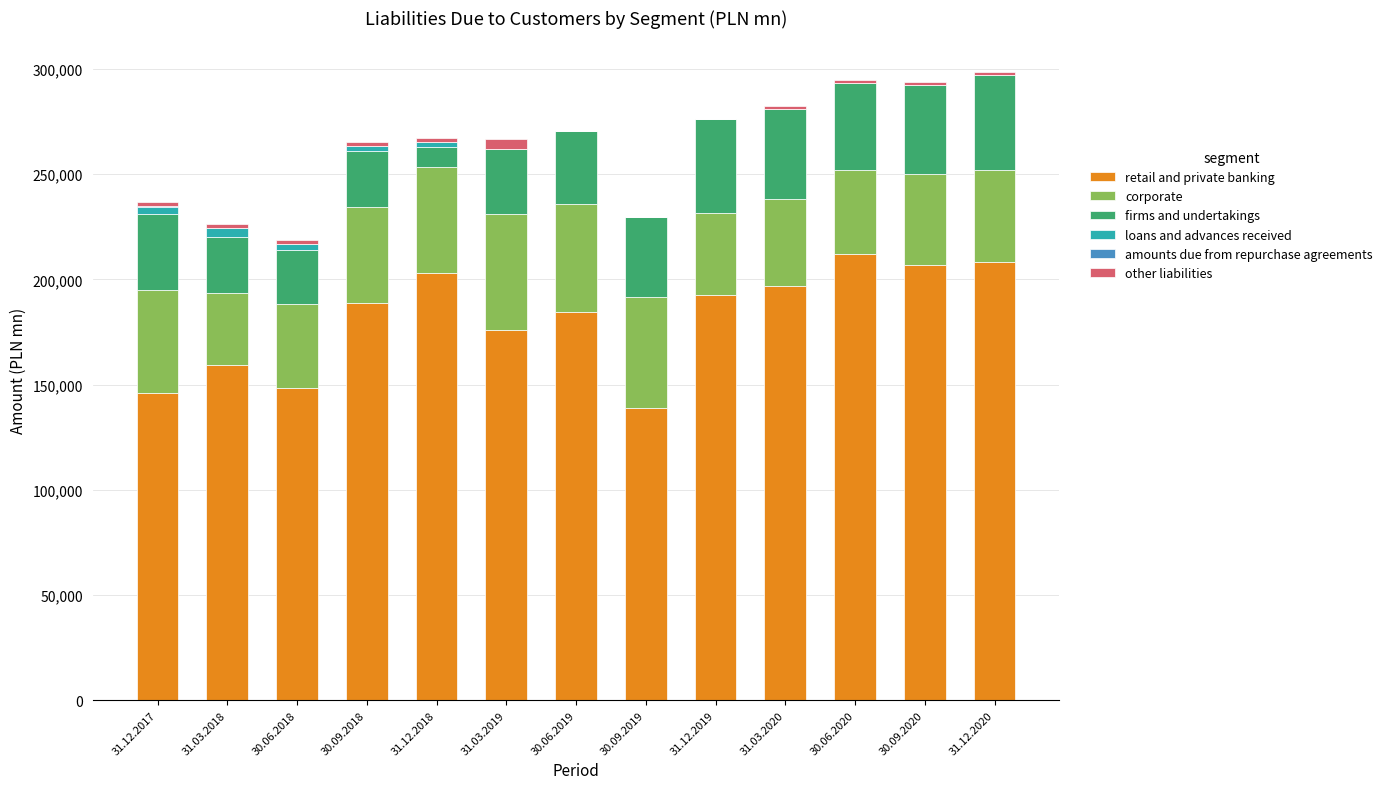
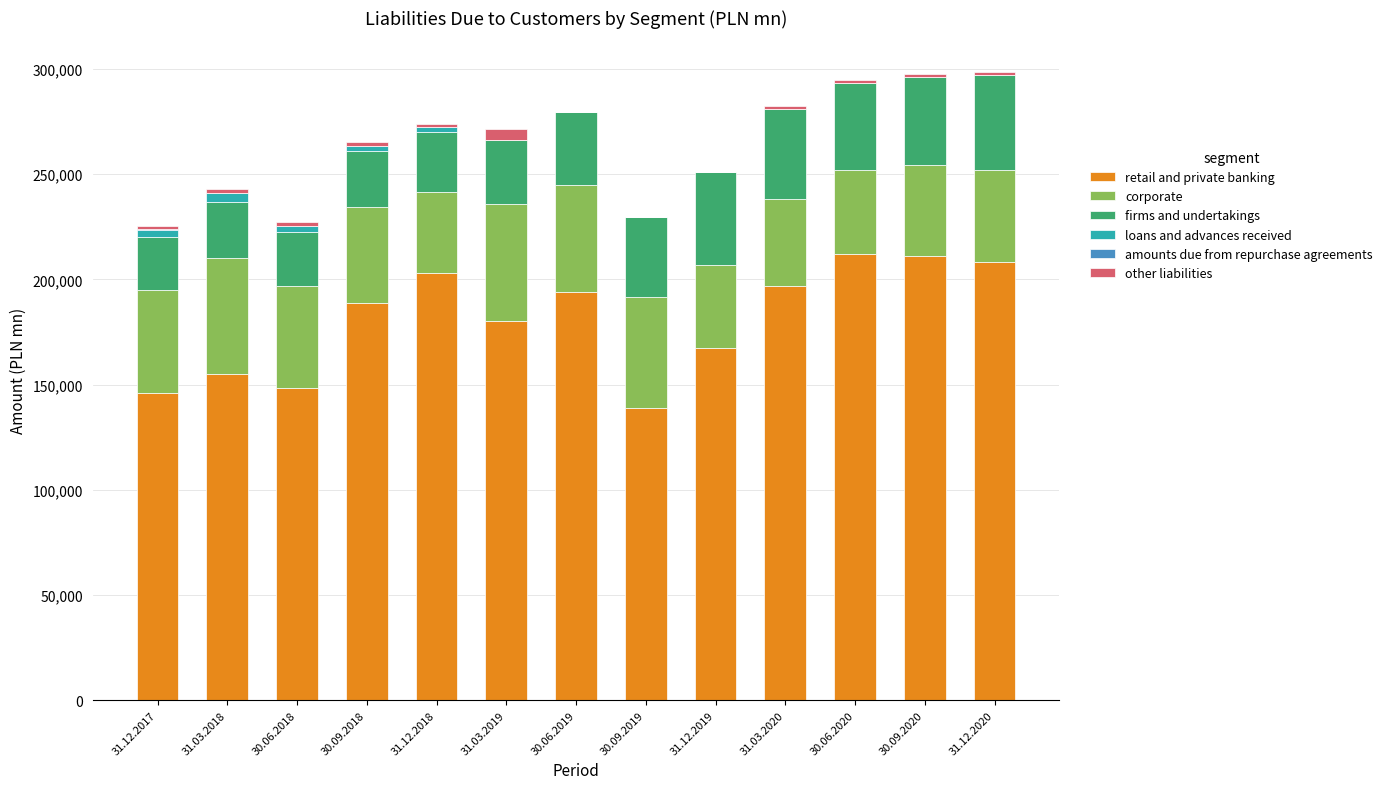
firms and undertakings, 31.12.2017: 36,000 -> 25,000
retail and private banking, 31.03.2018: 159,000 -> 155,000
corporate, 31.03.2018: 34,000 -> 55,000
corporate, 30.06.2018: 40,000 -> 49,000
corporate, 31.12.2018: 51,000 -> 39,000
firms and undertakings, 31.12.2018: 10,000 -> 28,000
retail and private banking, 31.03.2019: 176,000 -> 180,000
retail and private banking, 30.06.2019: 185,000 -> 194,000
retail and private banking, 31.12.2019: 193,000 -> 168,000
retail and private banking, 30.09.2020: 207,000 -> 211,000
